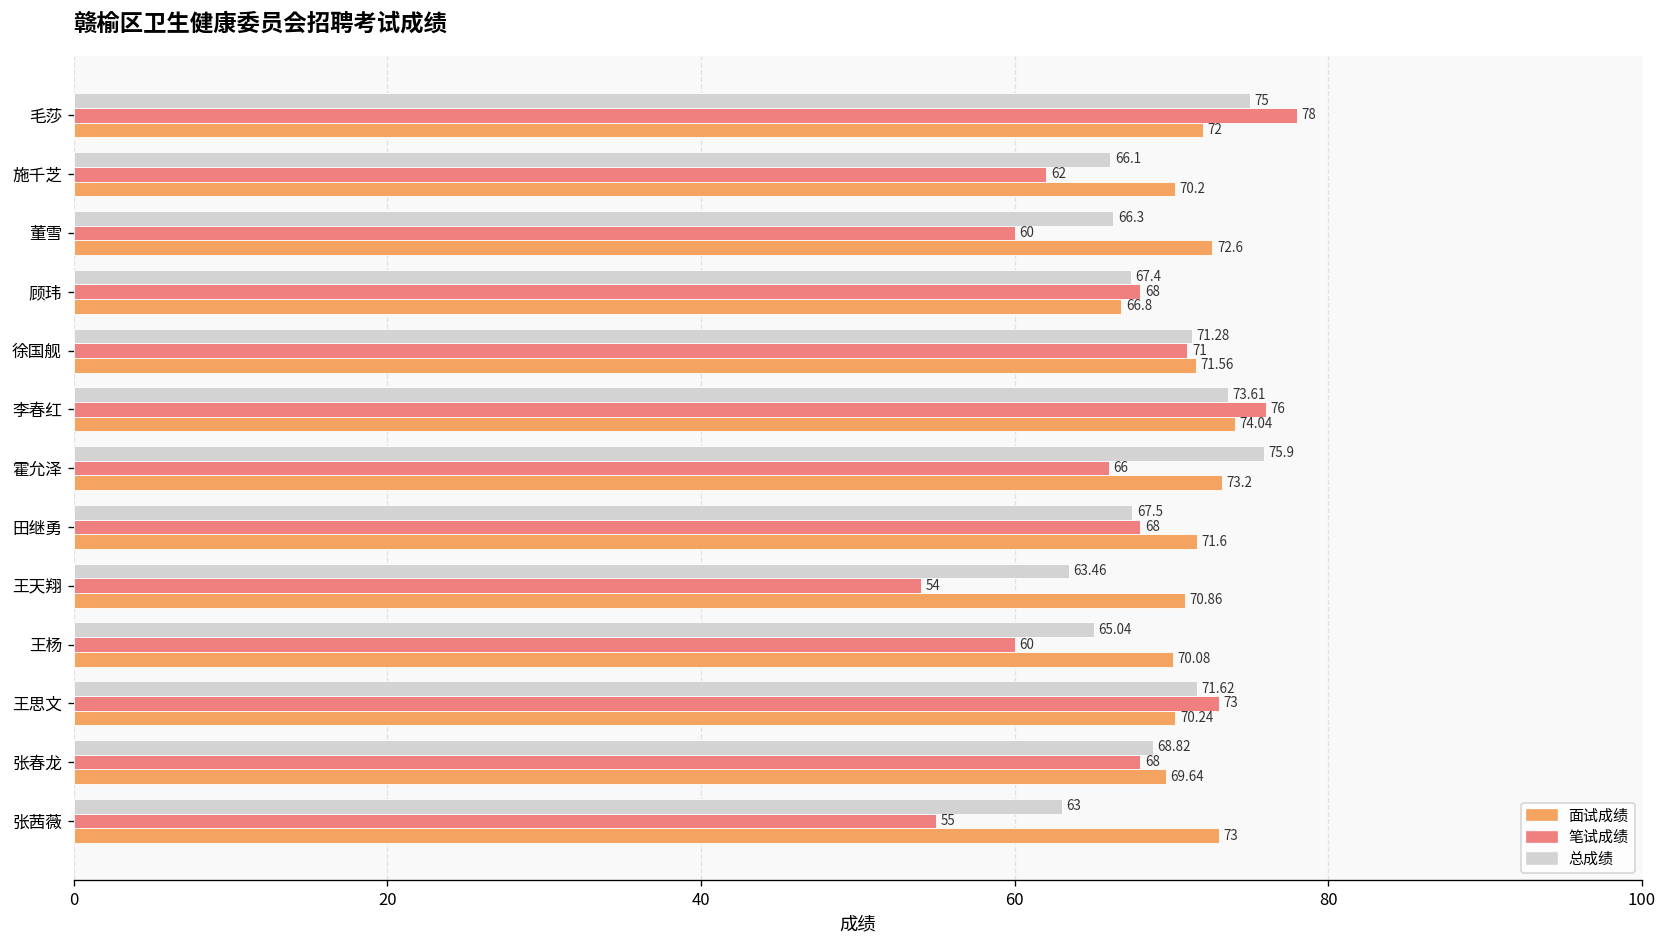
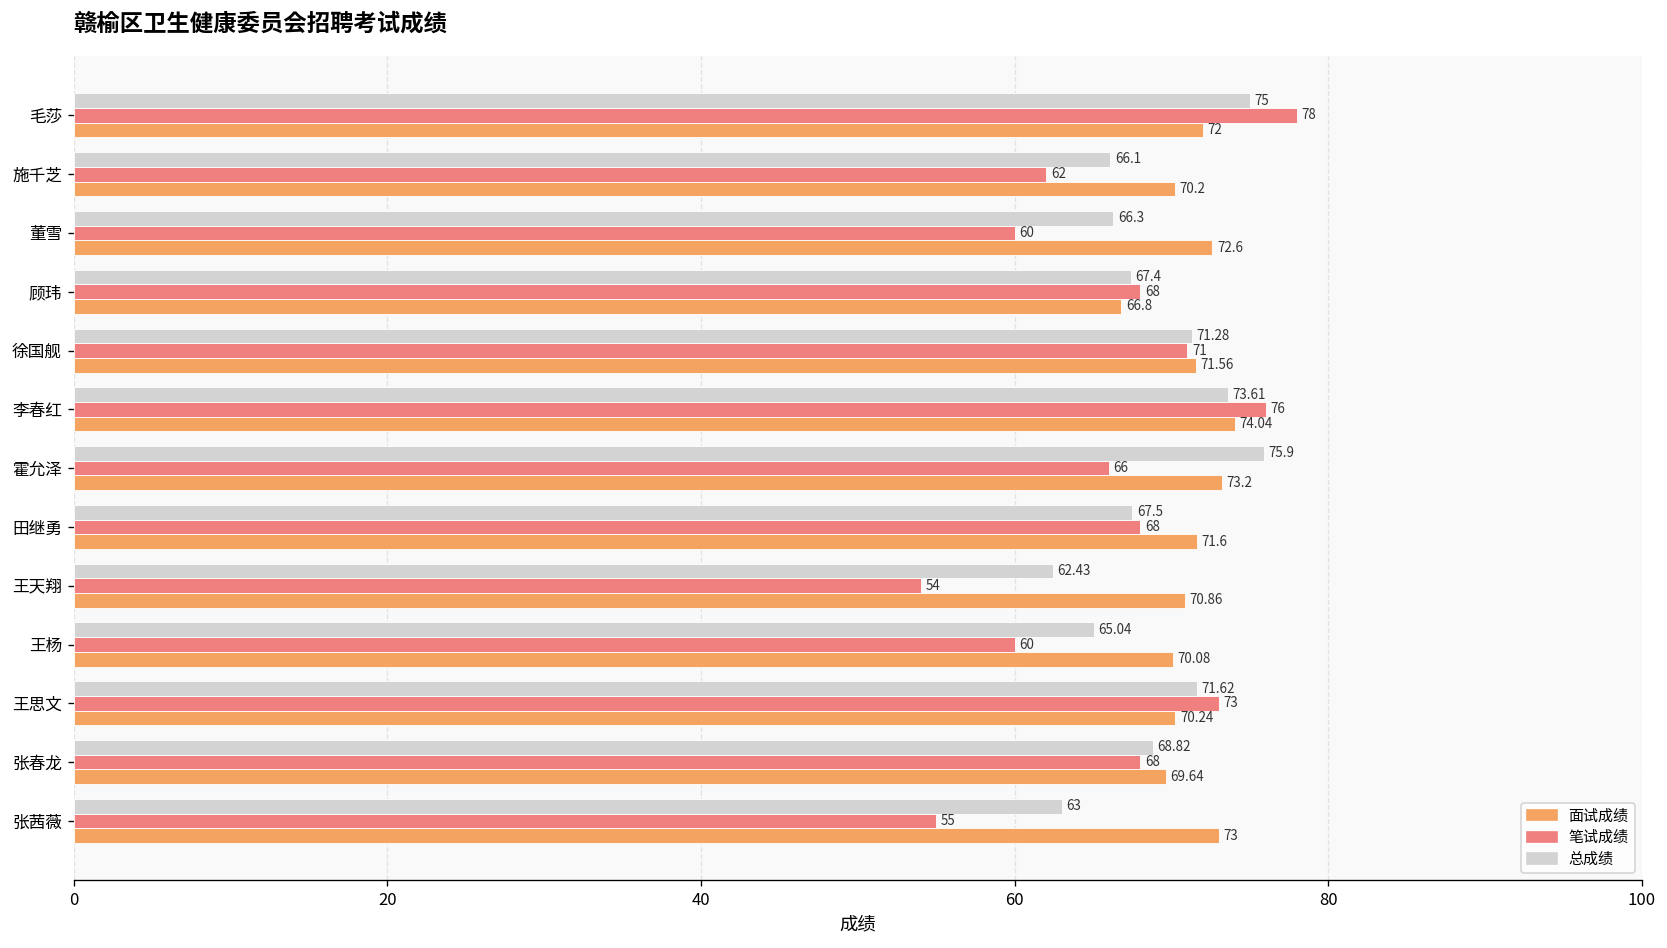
总成绩, 王天翔: 63.46 -> 62.43
